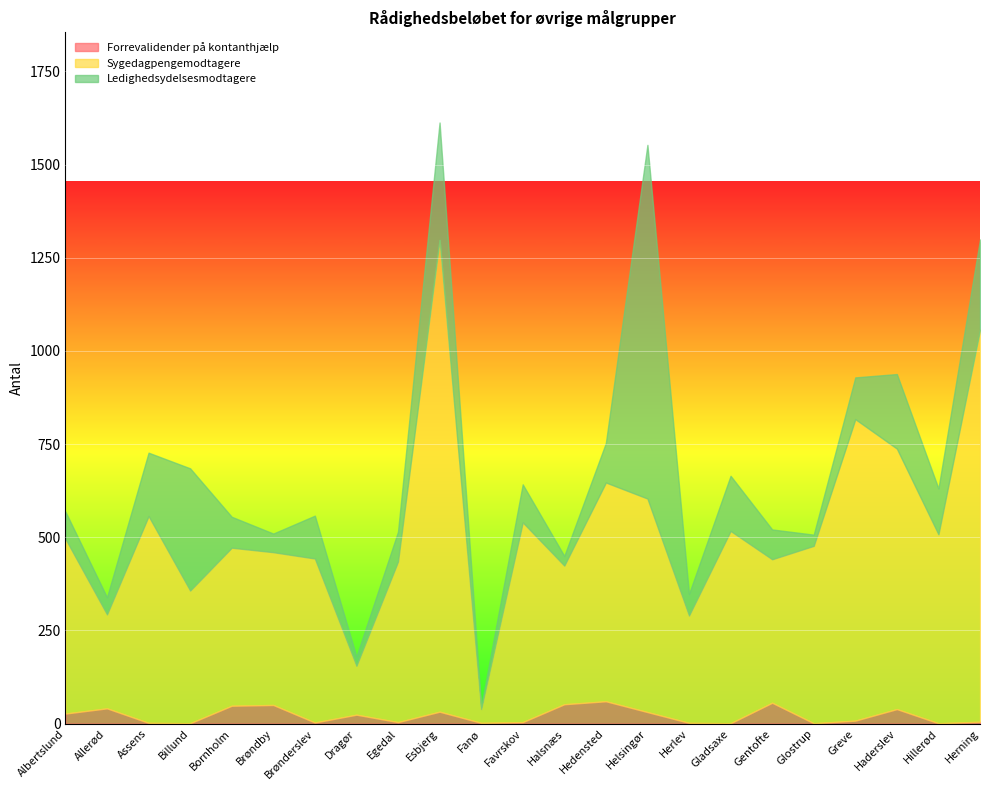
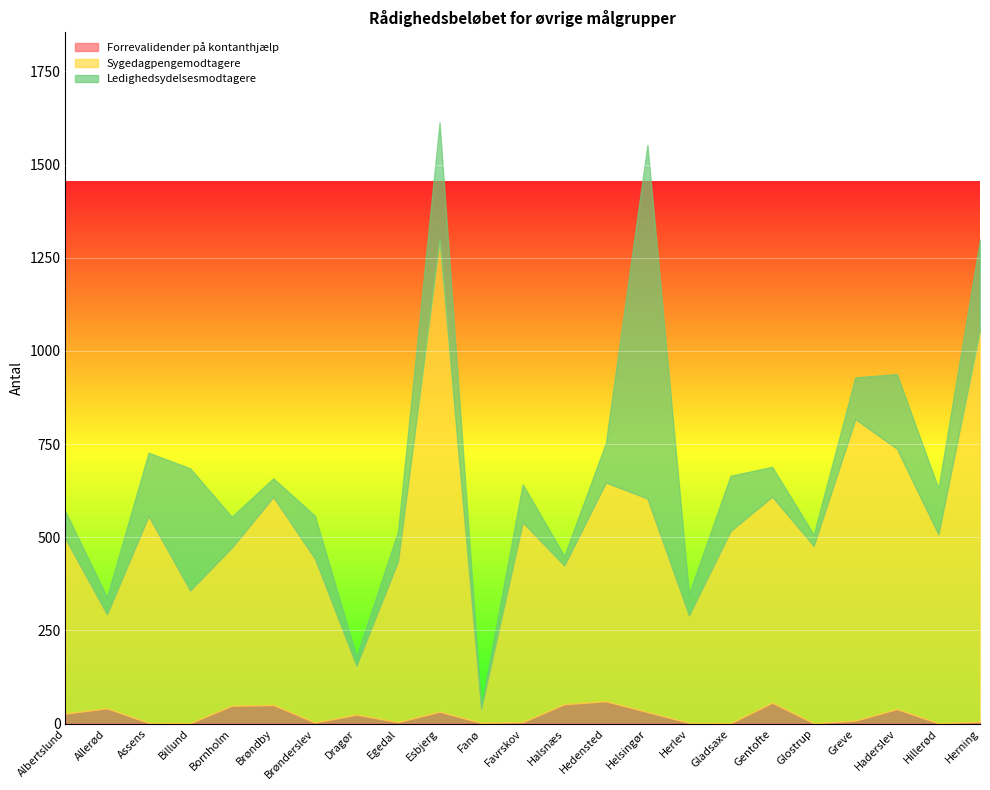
Sygedagpengemodtagere, Brøndby: 410 -> 560
Sygedagpengemodtagere, Gentofte: 390 -> 550
